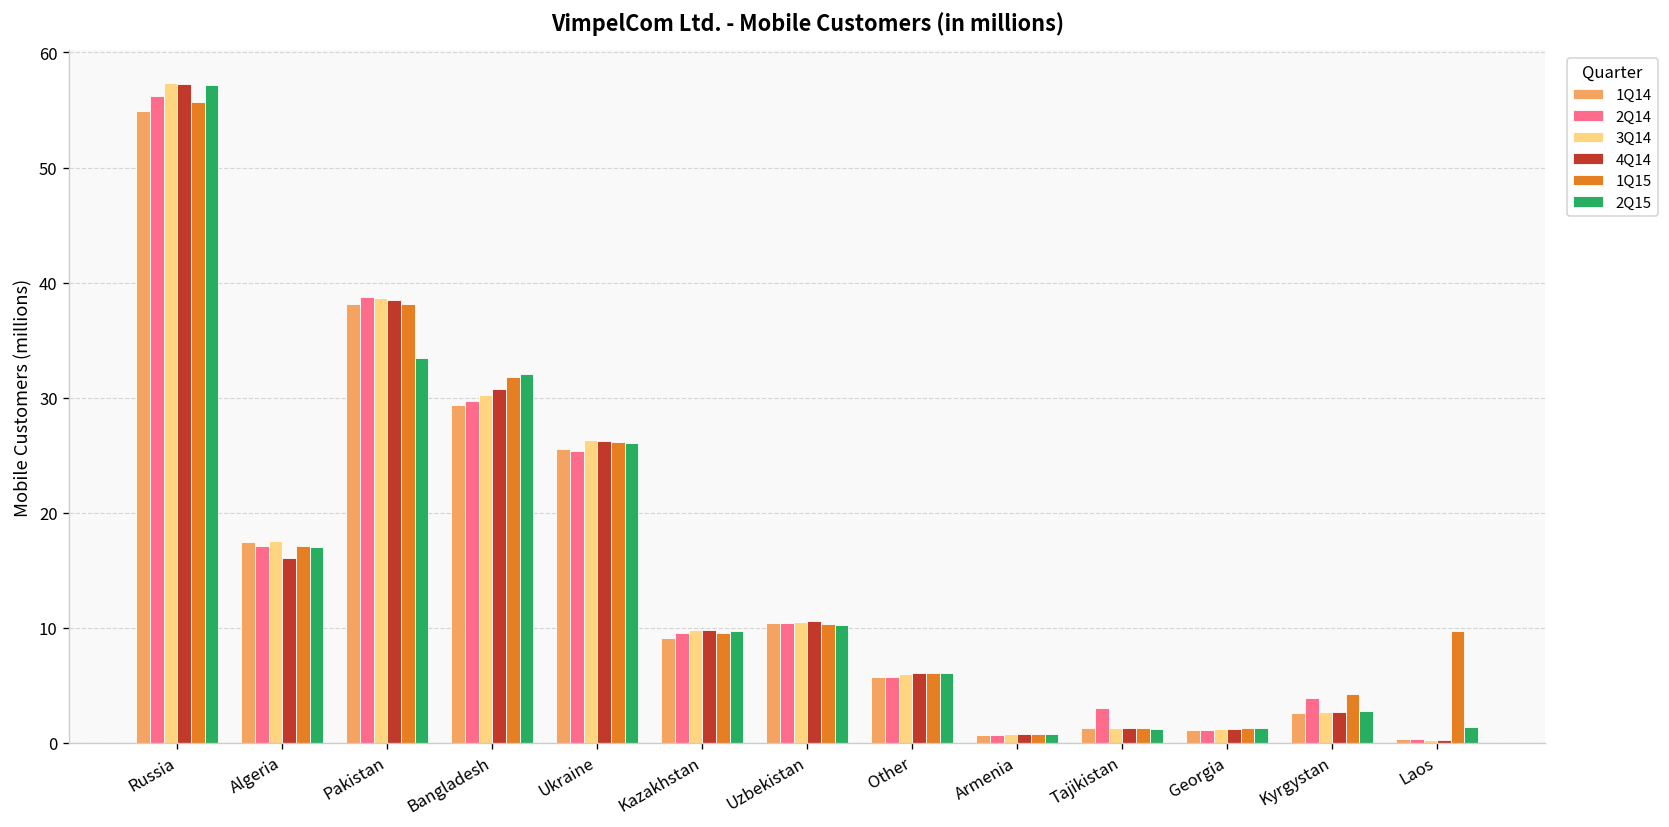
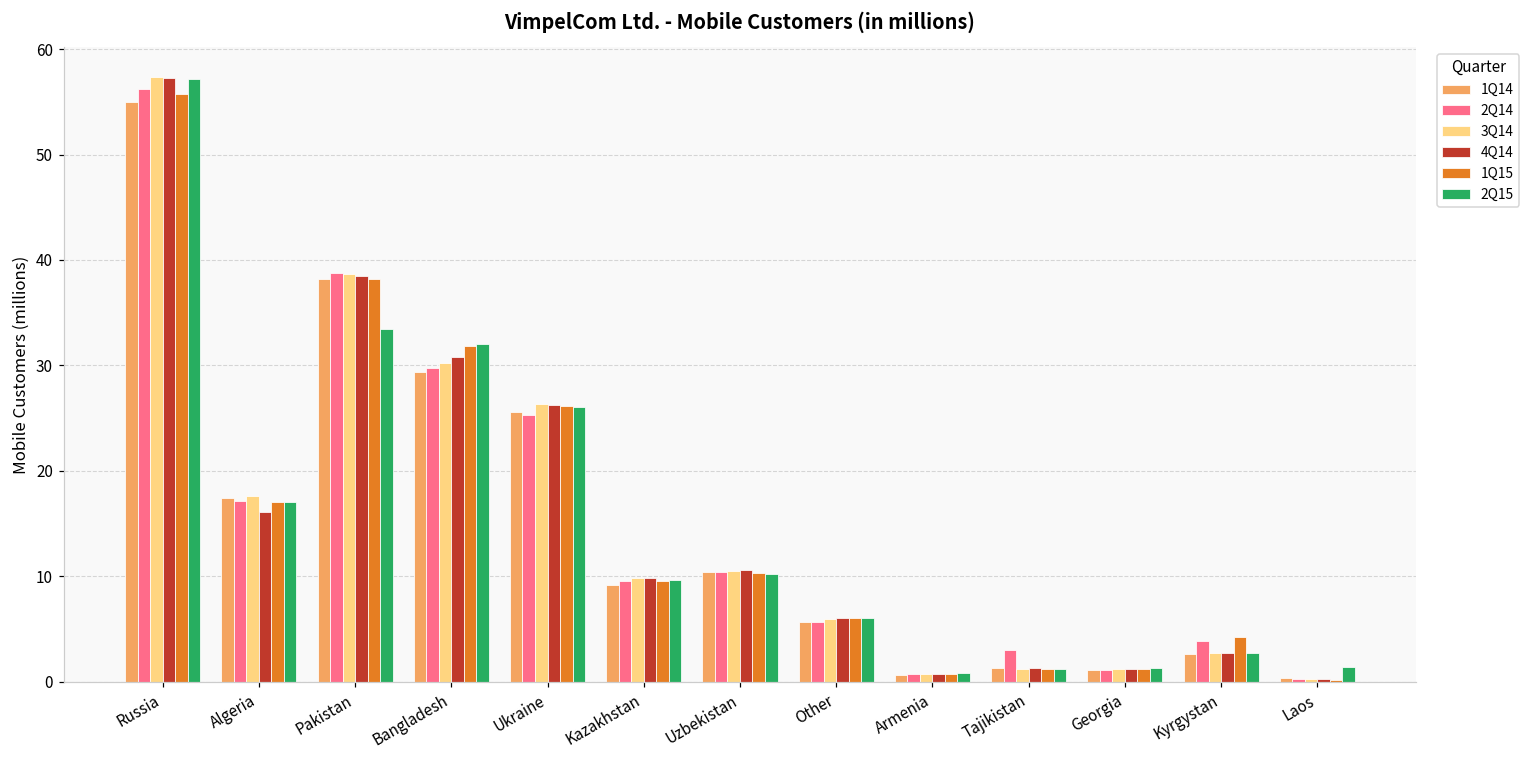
1Q15, Laos: 10 -> 0
